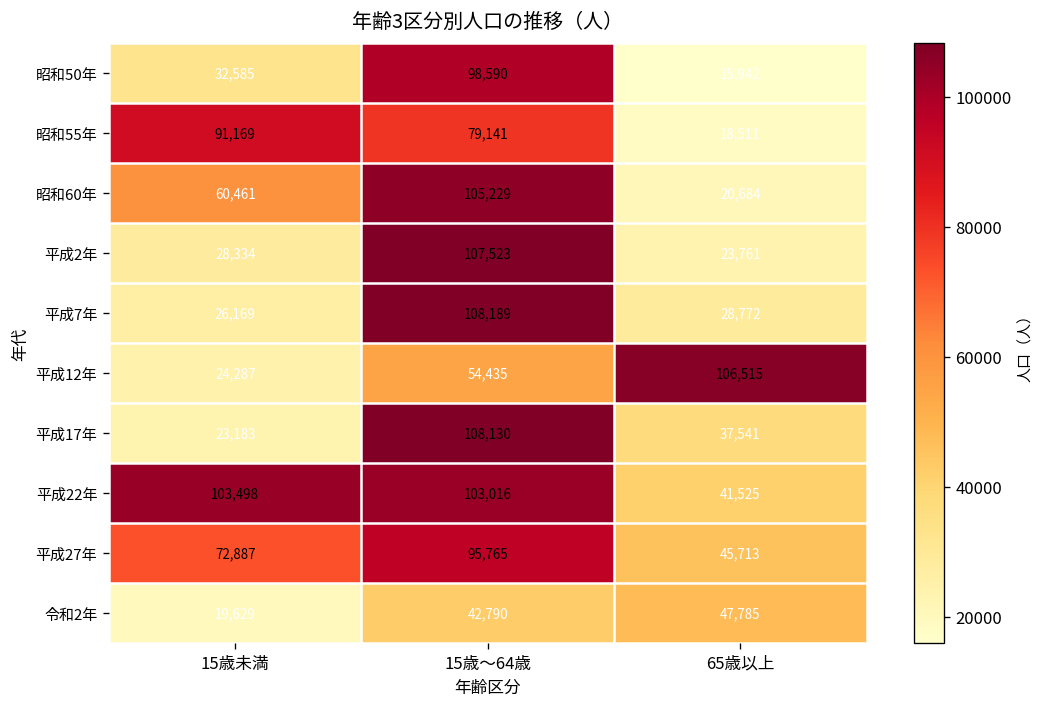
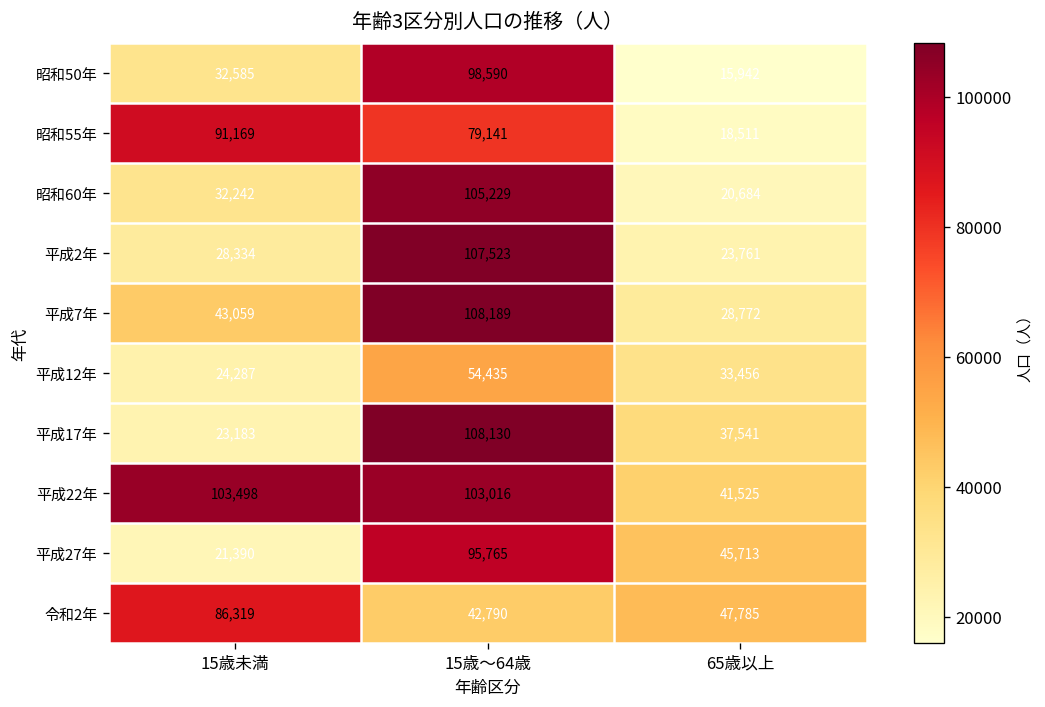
昭和60年, 15歳未満: 60,461 -> 32,242
平成7年, 15歳未満: 26,169 -> 43,059
平成12年, 65歳以上: 106,515 -> 33,456
平成27年, 15歳未満: 72,887 -> 21,390
令和2年, 15歳未満: 19,629 -> 86,319
